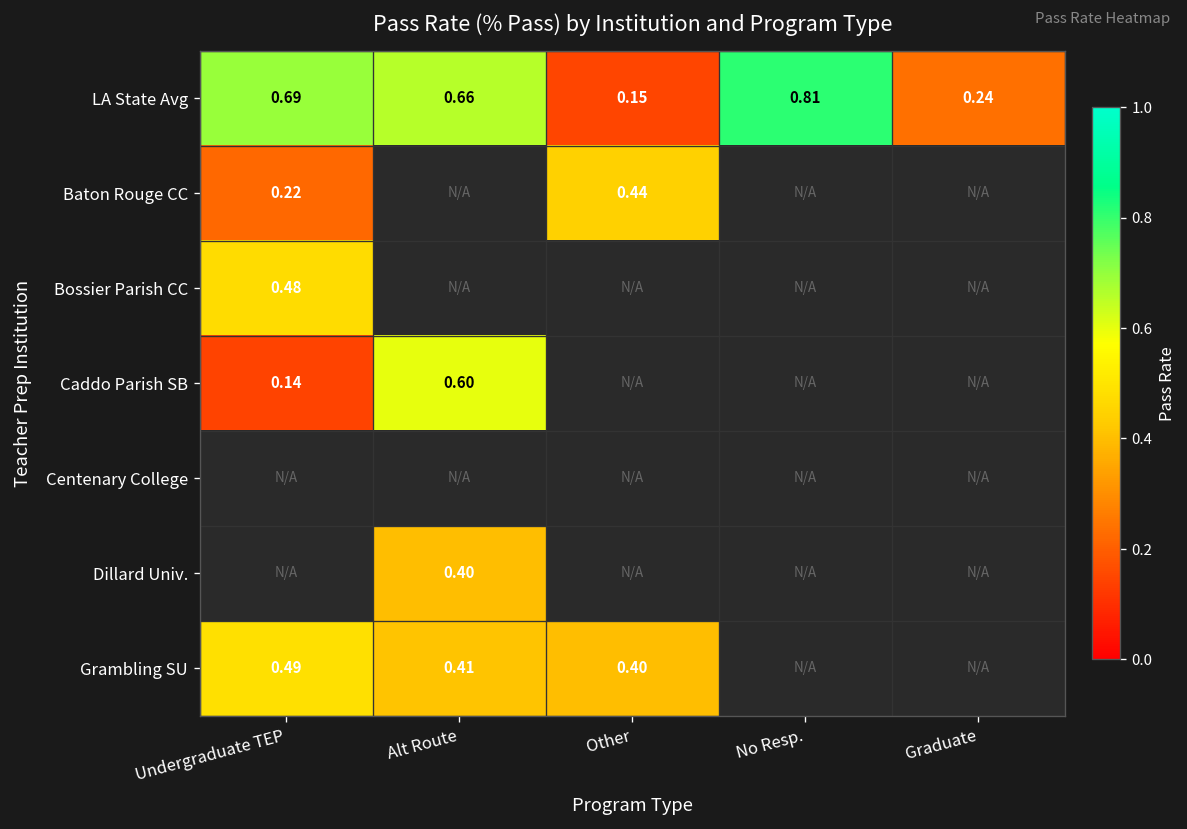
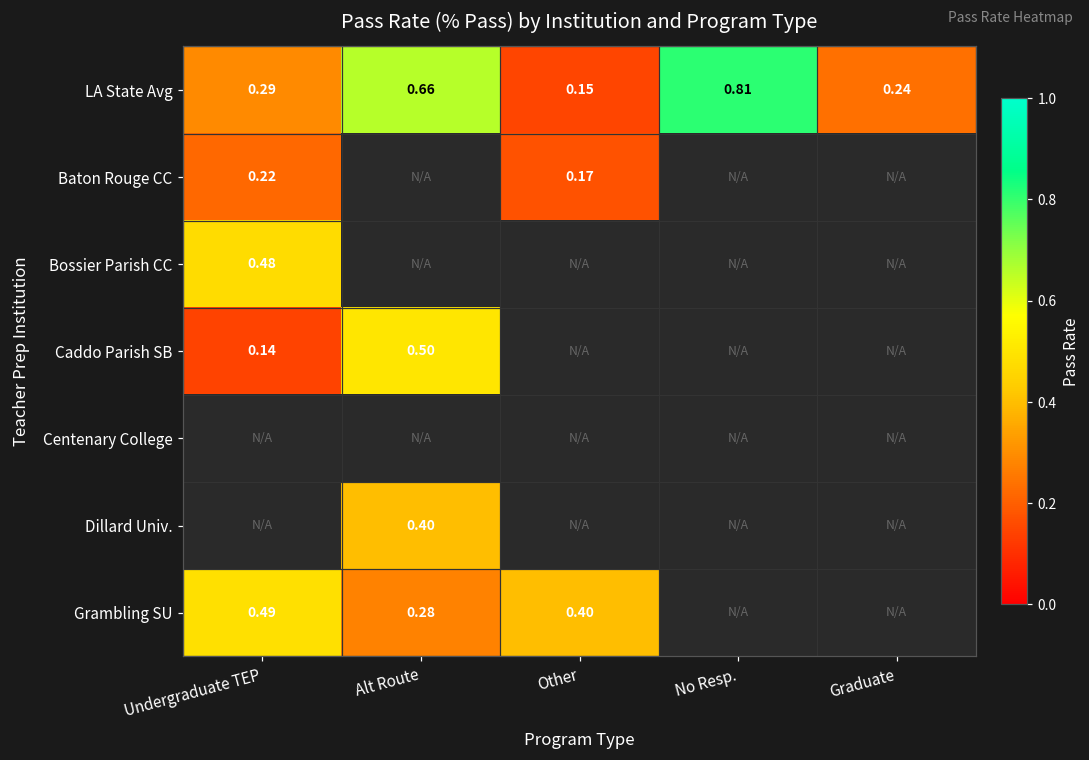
LA State Avg, Undergraduate TEP: 0.69 -> 0.29
Baton Rouge CC, Other: 0.44 -> 0.17
Caddo Parish SB, Alt Route: 0.60 -> 0.50
Grambling SU, Alt Route: 0.41 -> 0.28
